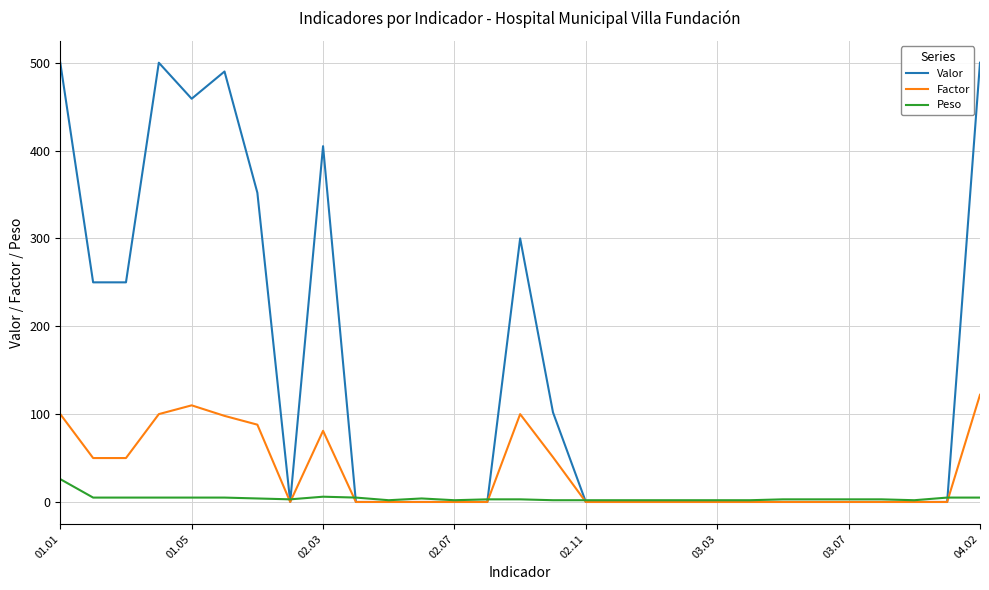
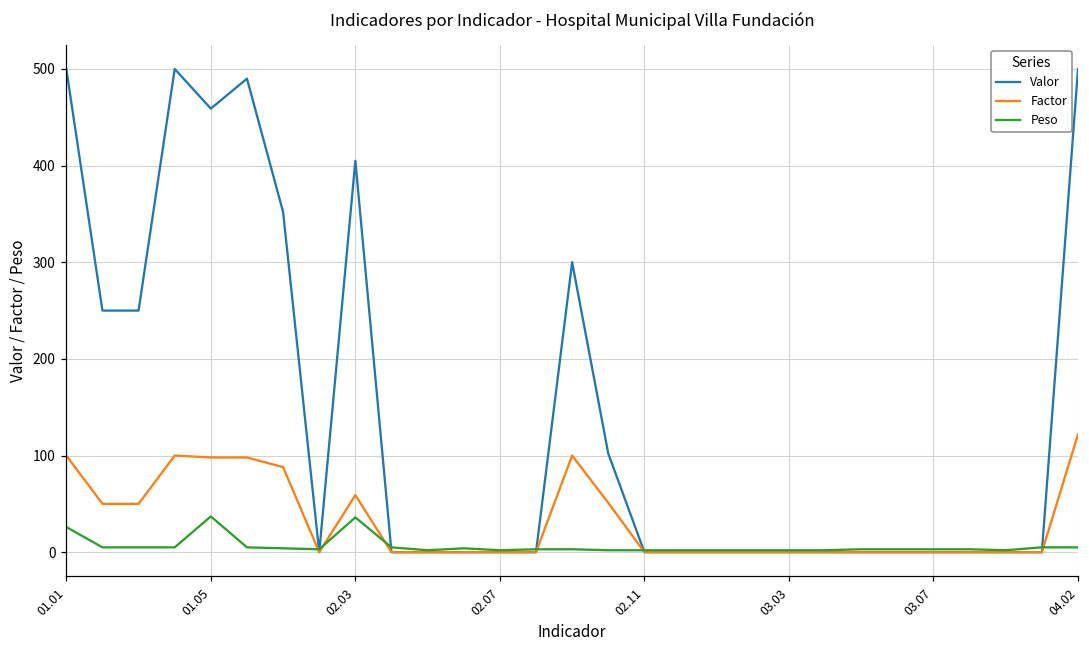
Factor, 01.05: 110 -> 100
Peso, 01.05: 10 -> 40
Factor, 02.03: 80 -> 60
Peso, 02.03: 10 -> 40
